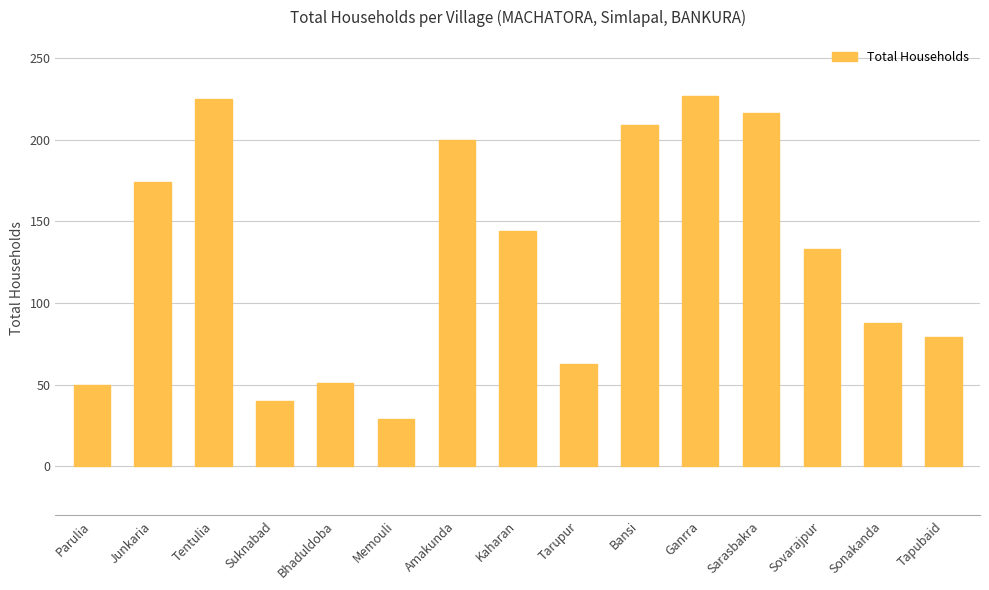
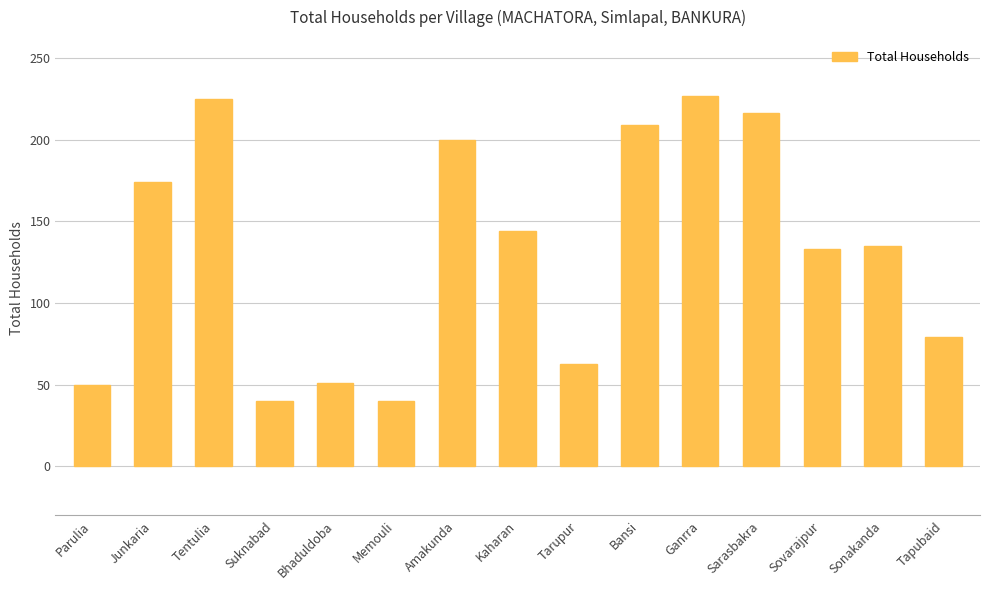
Memouli: 29 -> 40
Sonakanda: 88 -> 135
